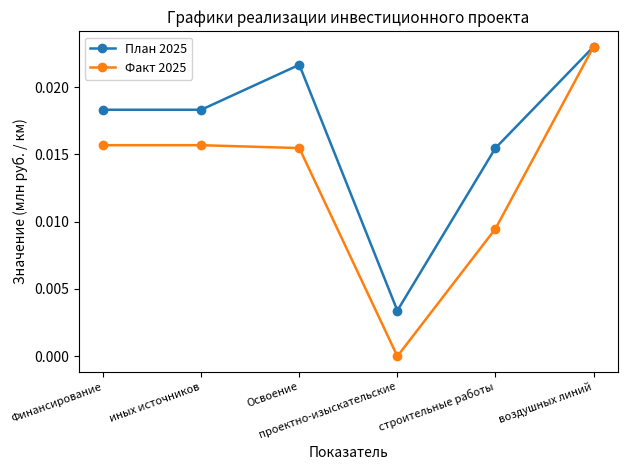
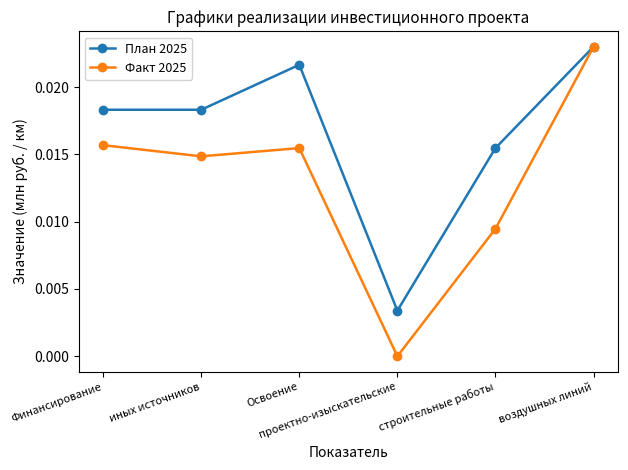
Факт 2025, иных источников: 0.0157 -> 0.0149
